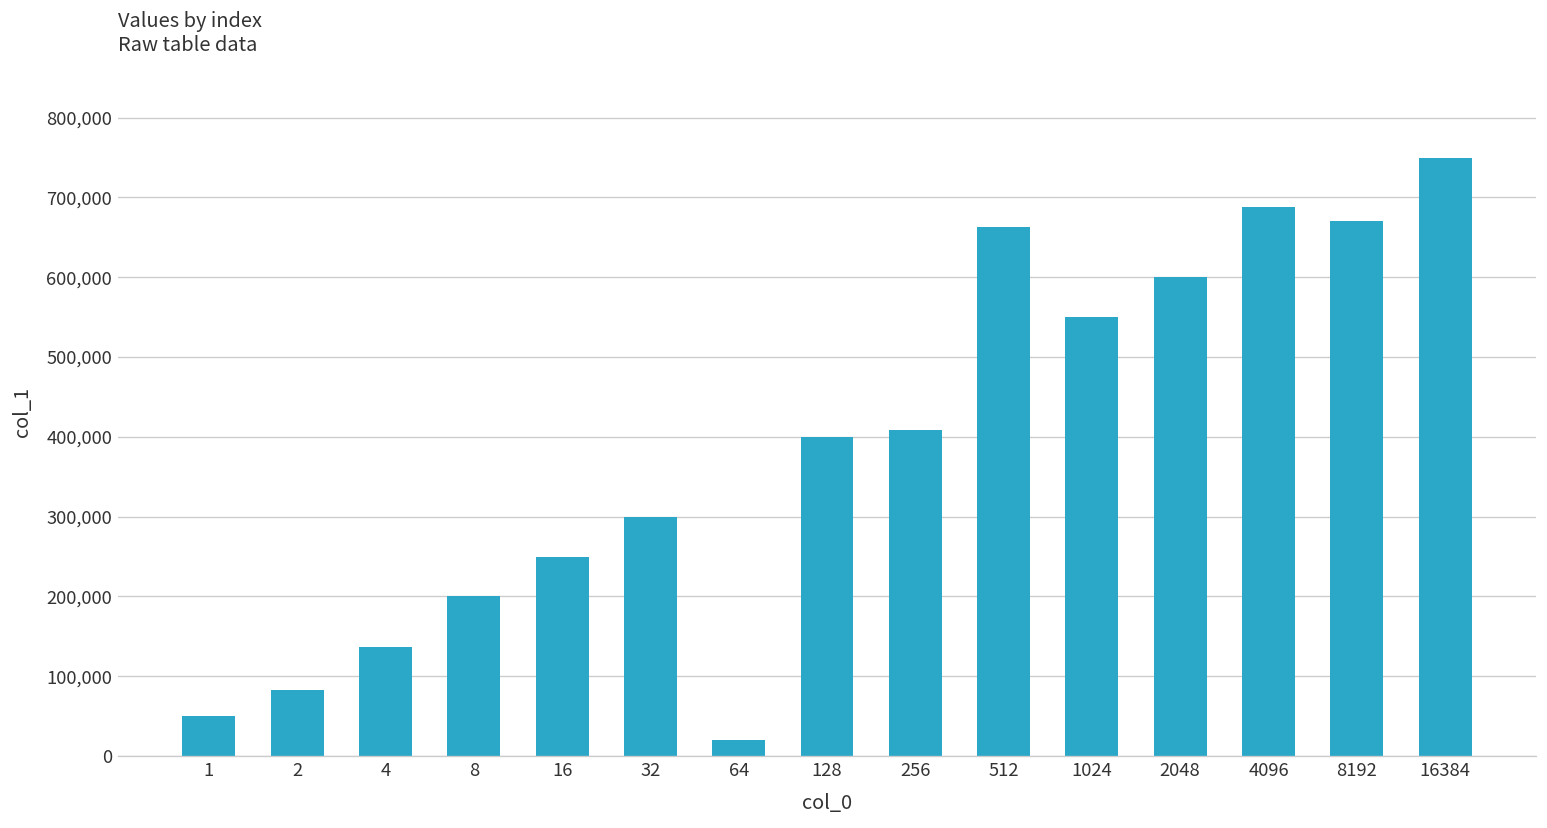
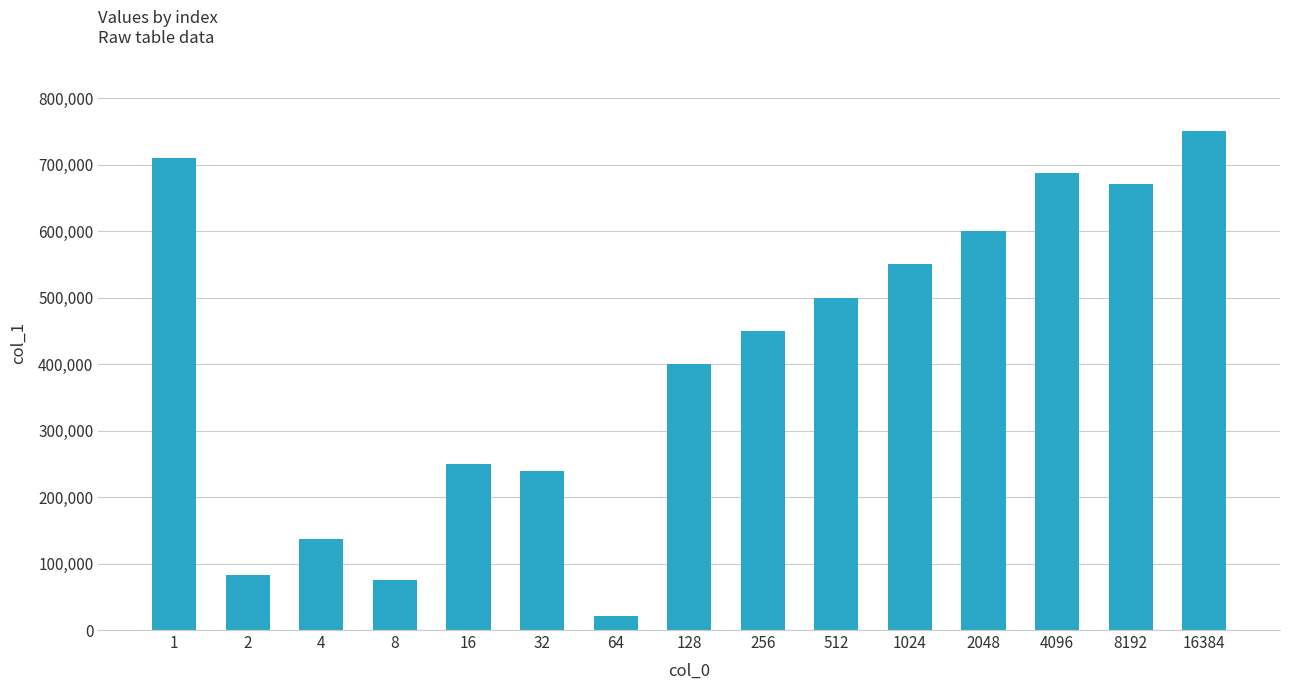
1: 50,000 -> 710,000
8: 200,000 -> 80,000
32: 300,000 -> 240,000
256: 410,000 -> 450,000
512: 660,000 -> 500,000
